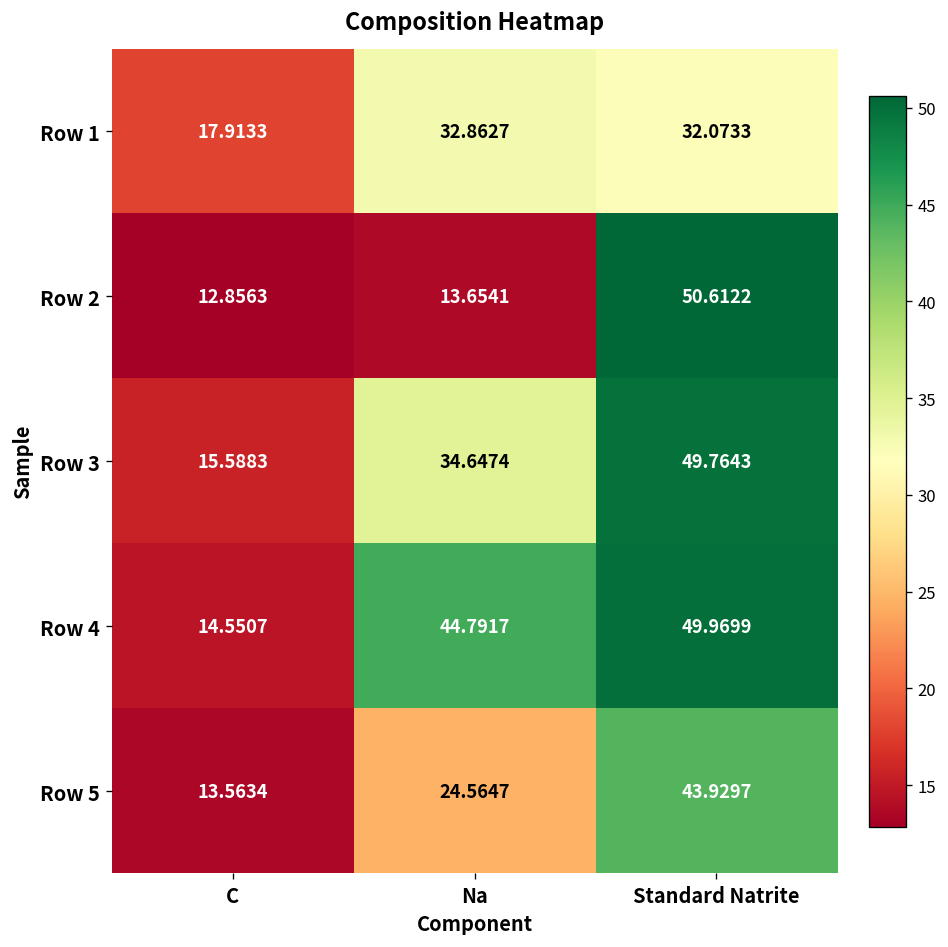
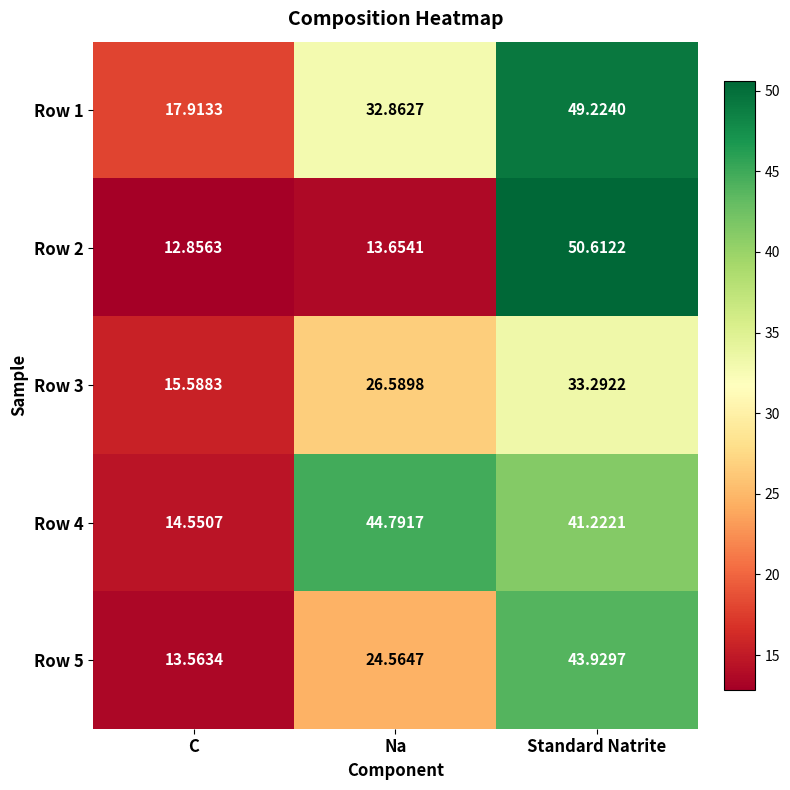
Row 1, Standard Natrite: 32.0733 -> 49.2240
Row 3, Na: 34.6474 -> 26.5898
Row 3, Standard Natrite: 49.7643 -> 33.2922
Row 4, Standard Natrite: 49.9699 -> 41.2221
